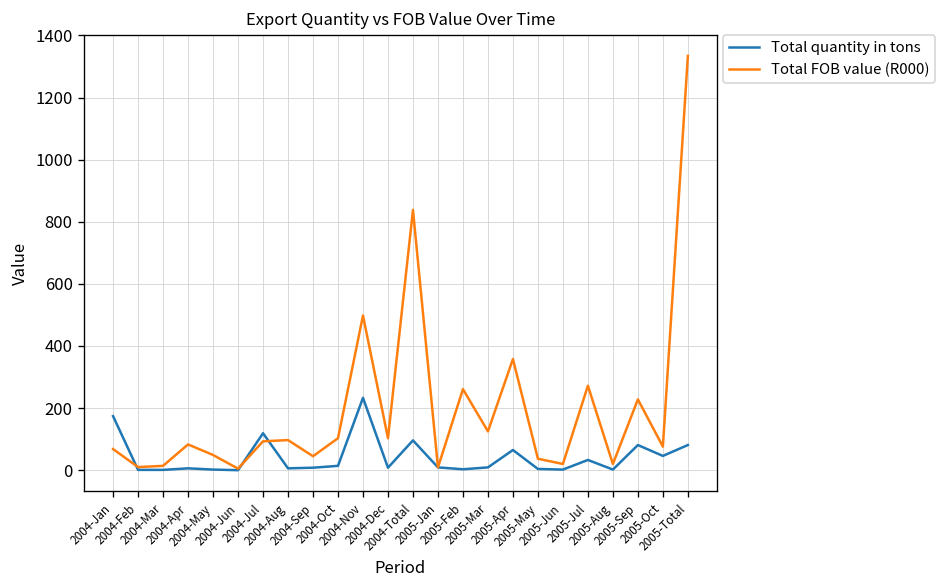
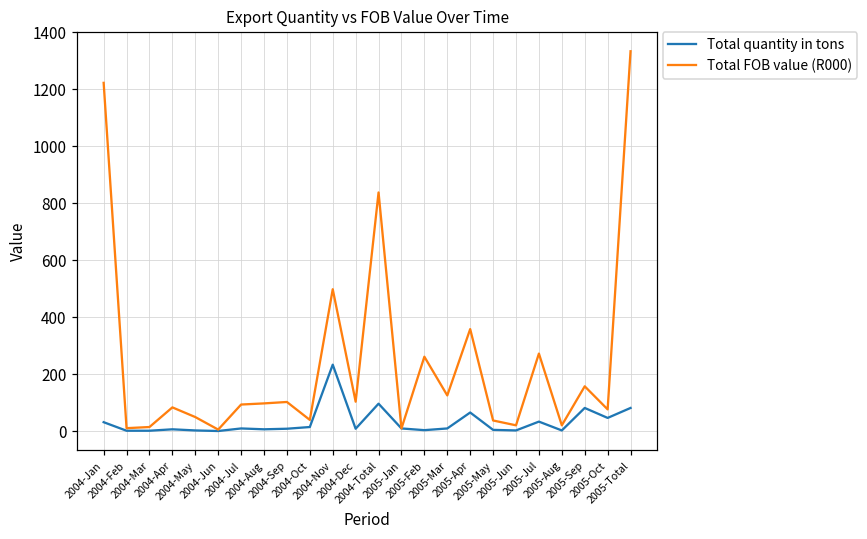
Total quantity in tons, 2004-Jan: 170 -> 30
Total FOB value (R000), 2004-Jan: 70 -> 1220
Total quantity in tons, 2004-Jul: 120 -> 10
Total FOB value (R000), 2004-Sep: 50 -> 100
Total FOB value (R000), 2004-Oct: 100 -> 40
Total FOB value (R000), 2005-Sep: 230 -> 160
